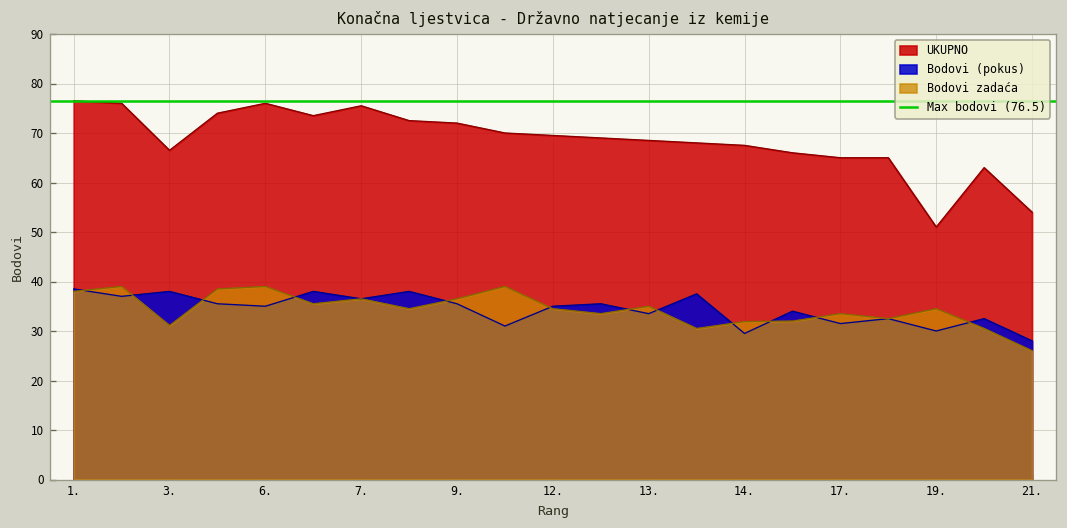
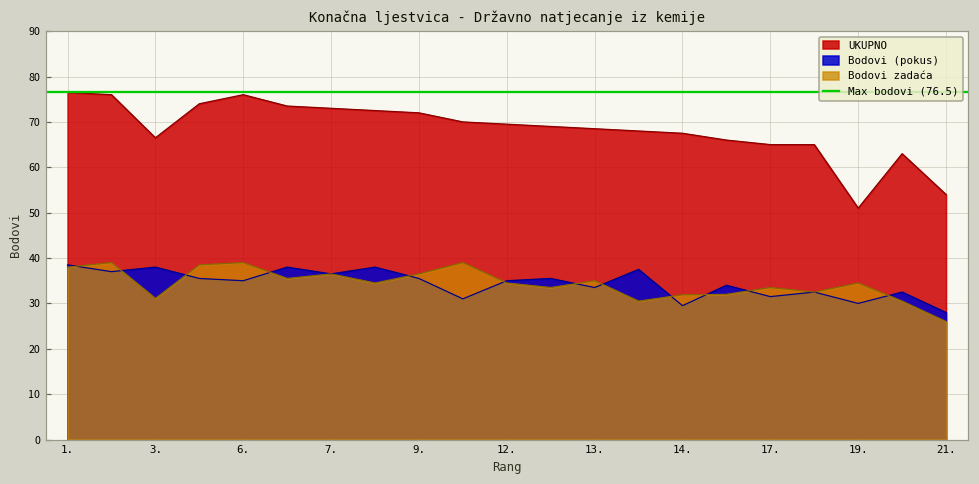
UKUPNO, 7.: 76 -> 73
